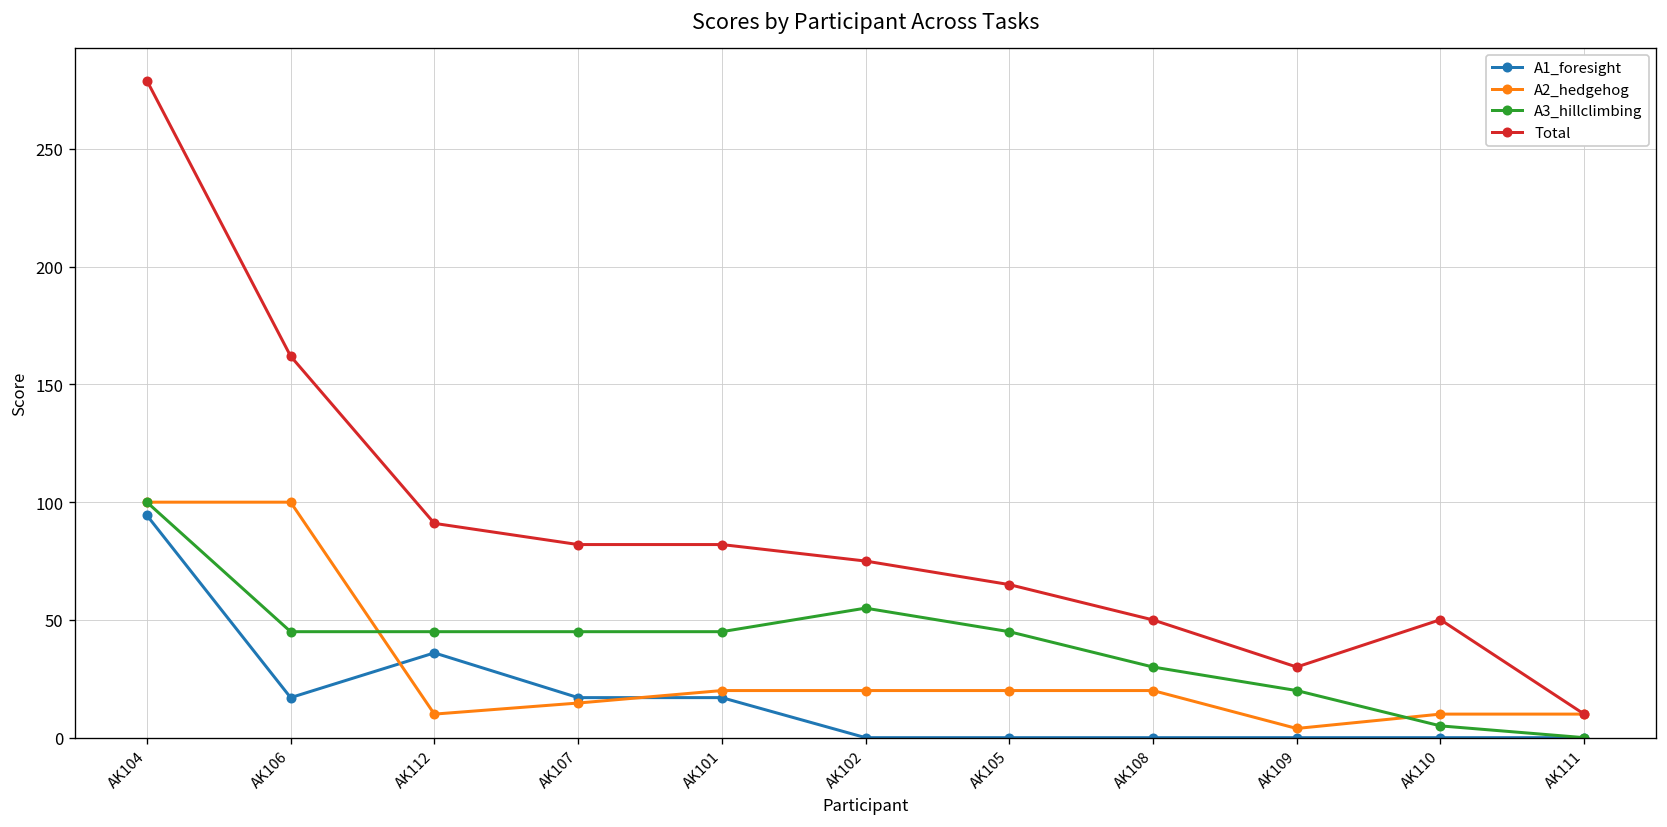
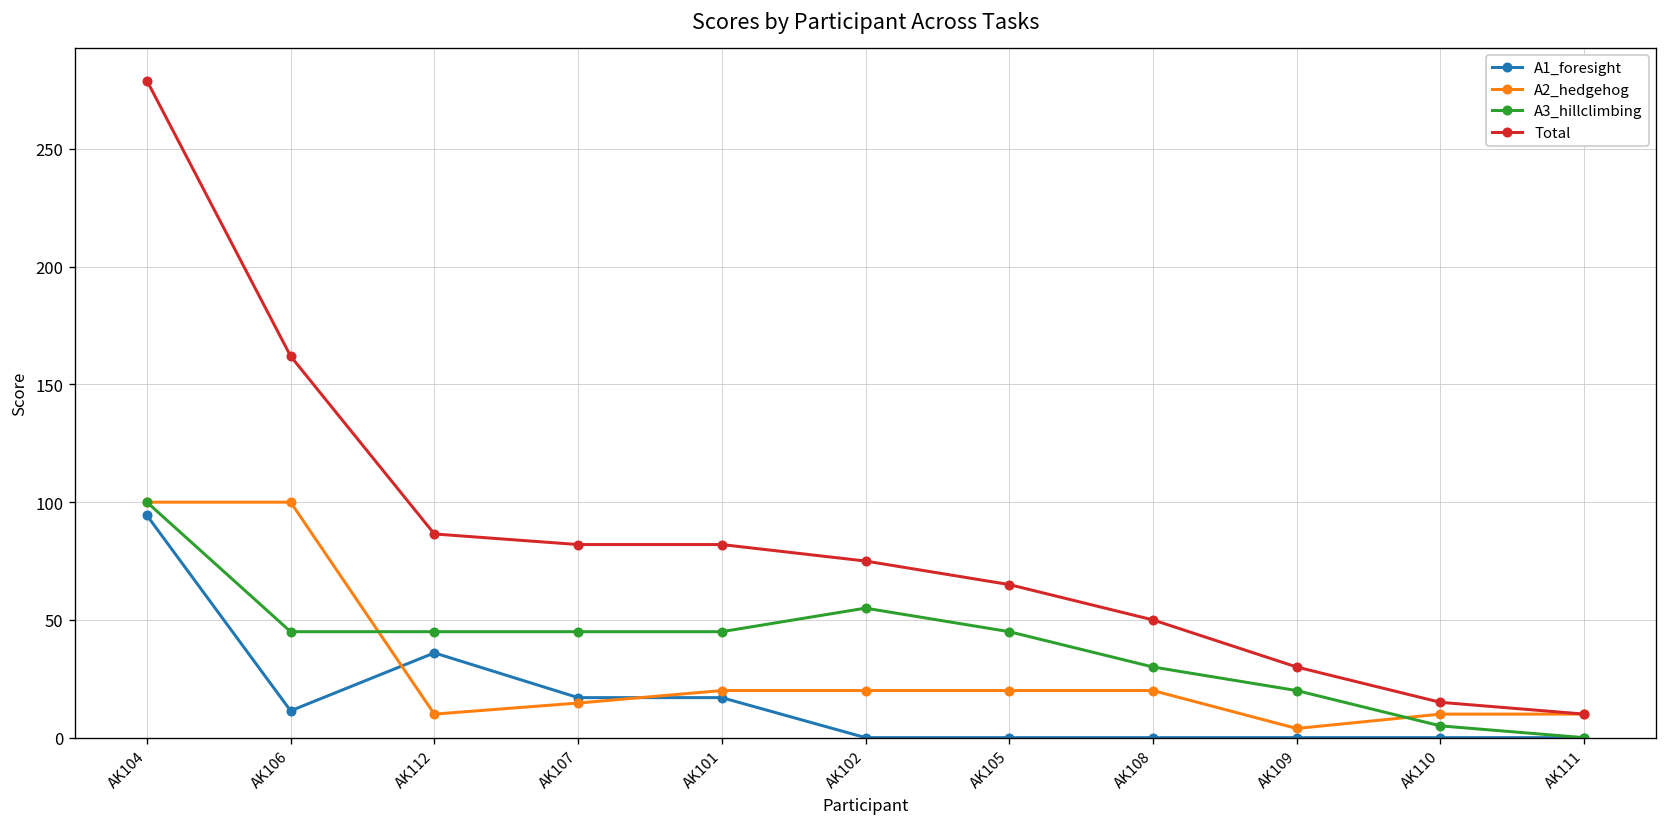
A1_foresight, AK106: 17 -> 11
Total, AK112: 91 -> 87
Total, AK110: 50 -> 15
